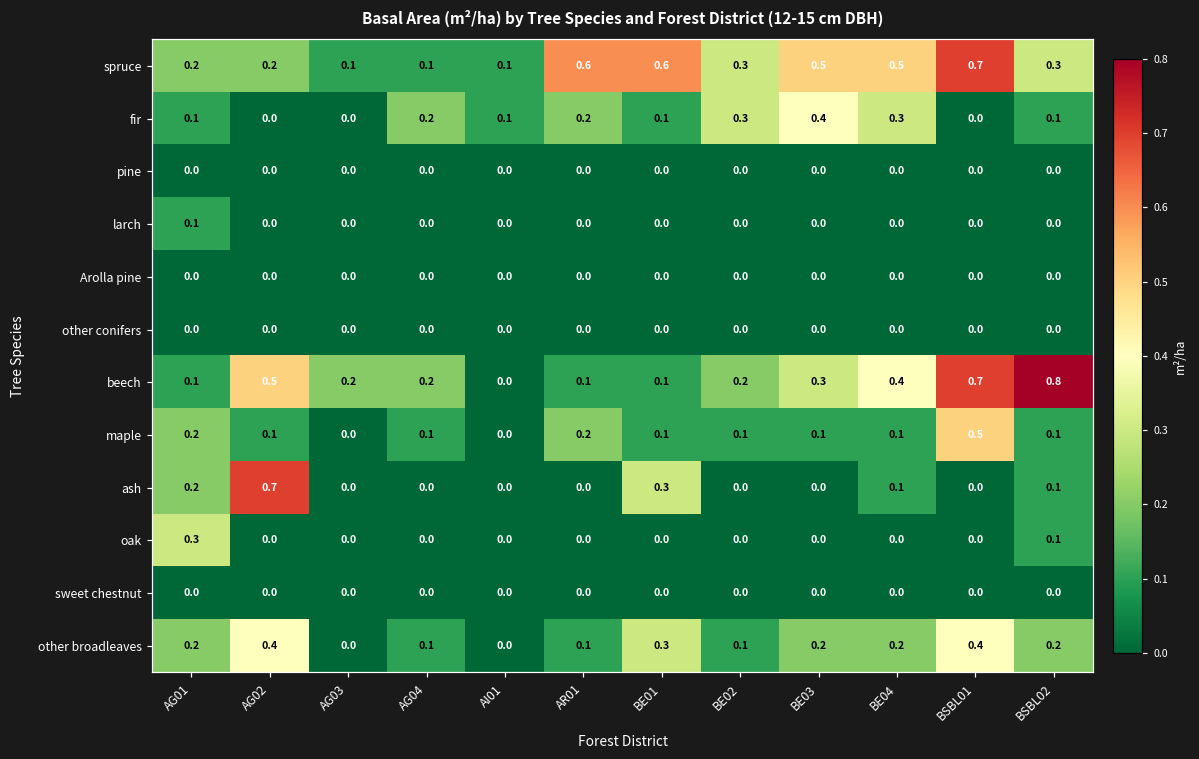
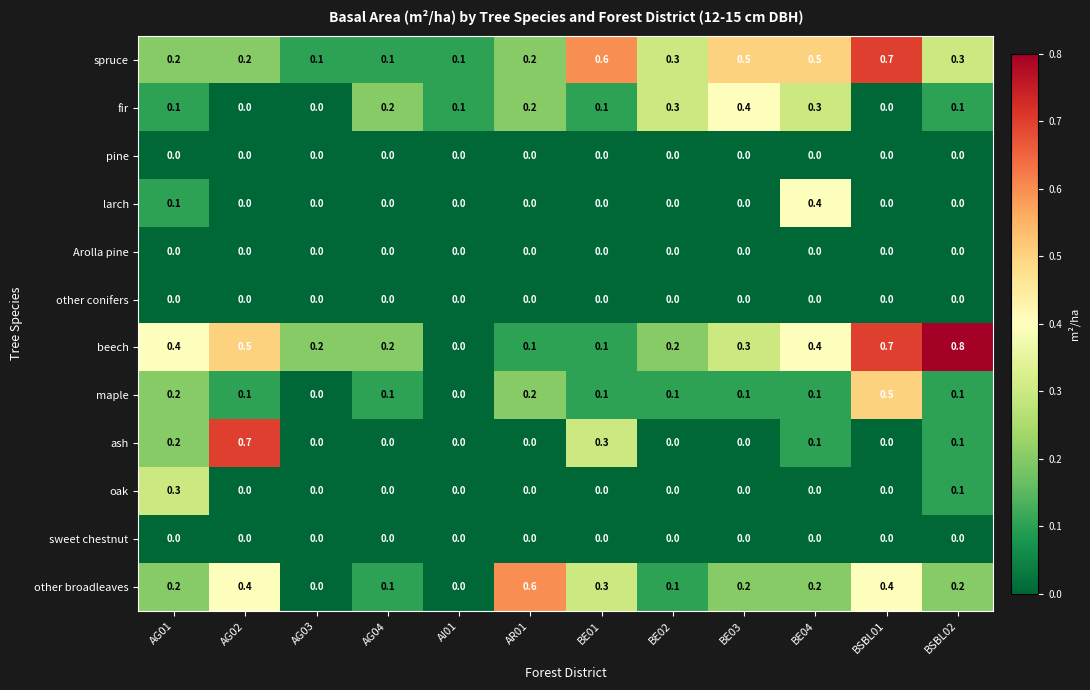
spruce, AR01: 0.6 -> 0.2
larch, BE04: 0.0 -> 0.4
beech, AG01: 0.1 -> 0.4
other broadleaves, AR01: 0.1 -> 0.6
